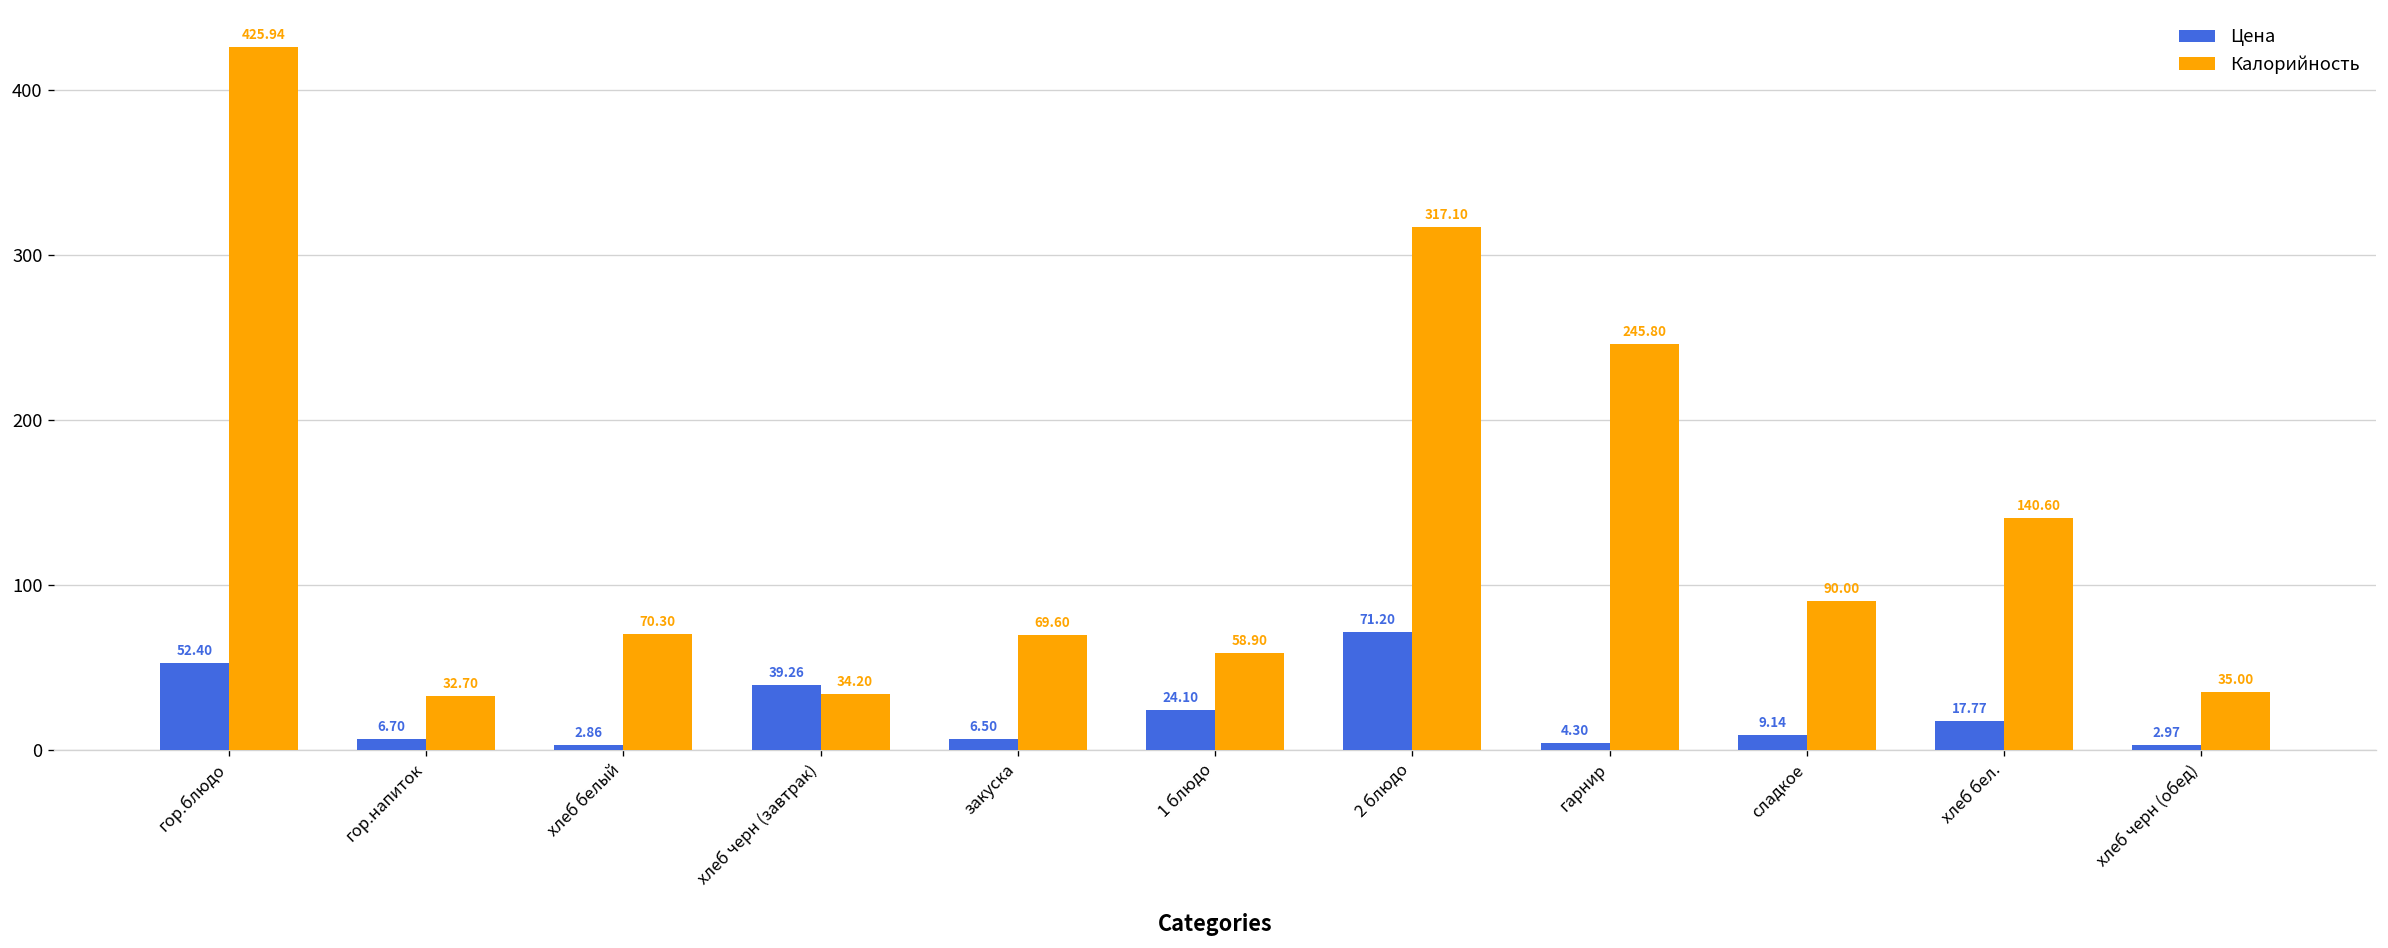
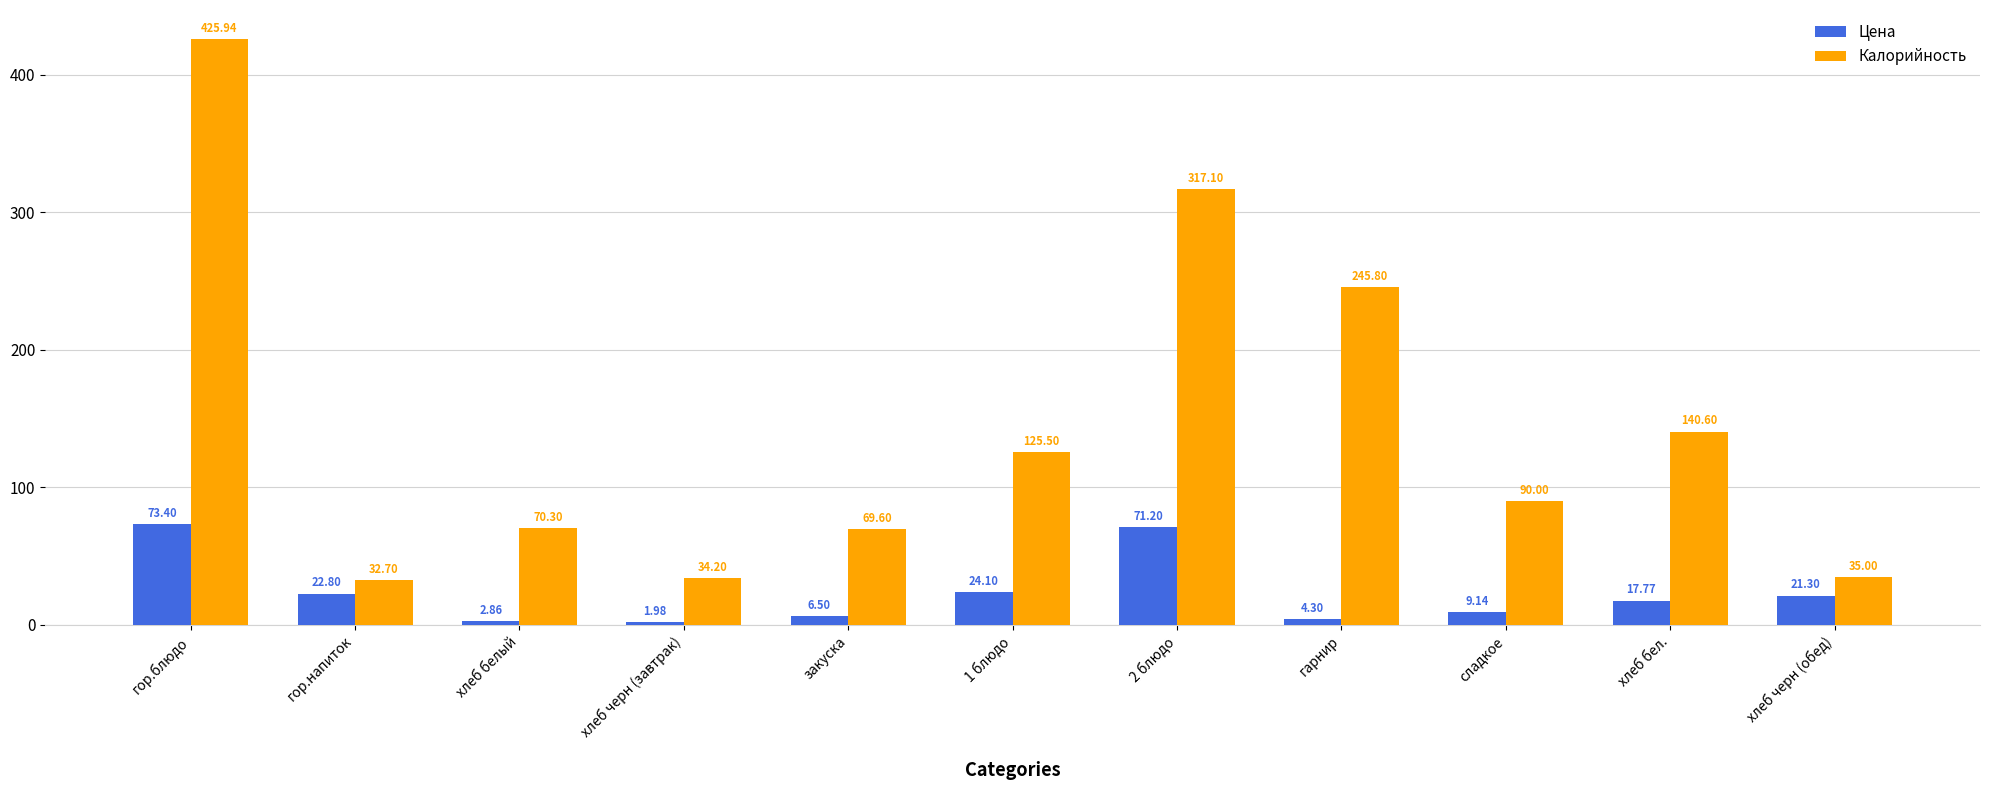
Цена, гор.блюдо: 52.40 -> 73.40
Цена, гор.напиток: 6.70 -> 22.80
Цена, хлеб черн (завтрак): 39.26 -> 1.98
Калорийность, 1 блюдо: 58.90 -> 125.50
Цена, хлеб черн (обед): 2.97 -> 21.30
